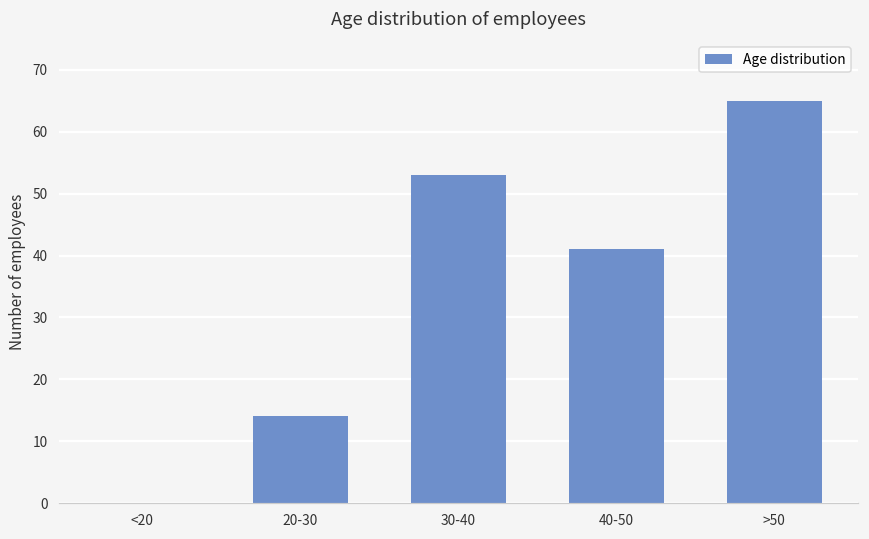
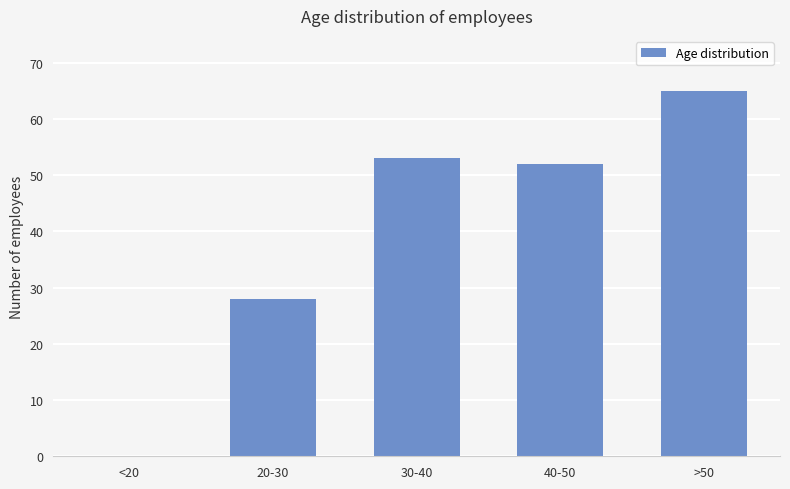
20-30: 14 -> 28
40-50: 41 -> 52
